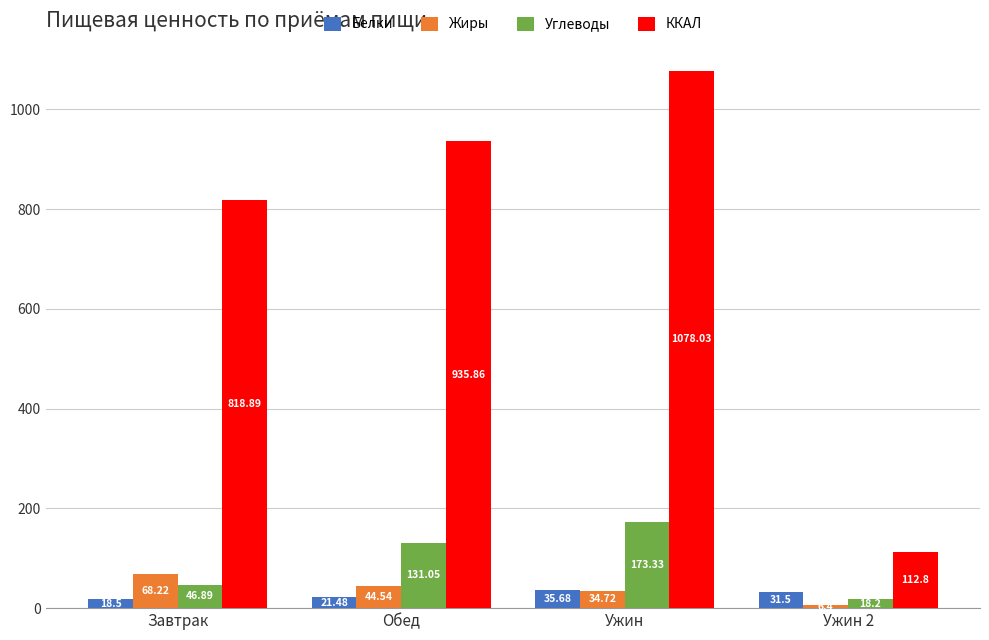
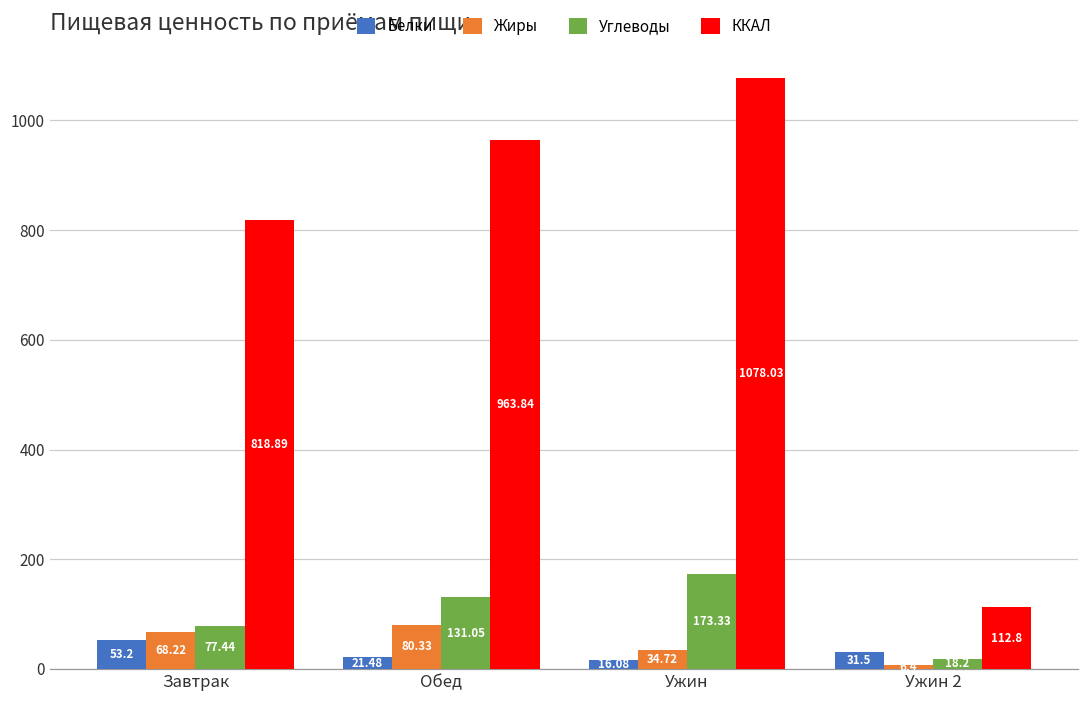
Белки, Завтрак: 18.5 -> 53.2
Углеводы, Завтрак: 46.89 -> 77.44
Жиры, Обед: 44.54 -> 80.33
ККАЛ, Обед: 935.86 -> 963.84
Белки, Ужин: 35.68 -> 16.08
